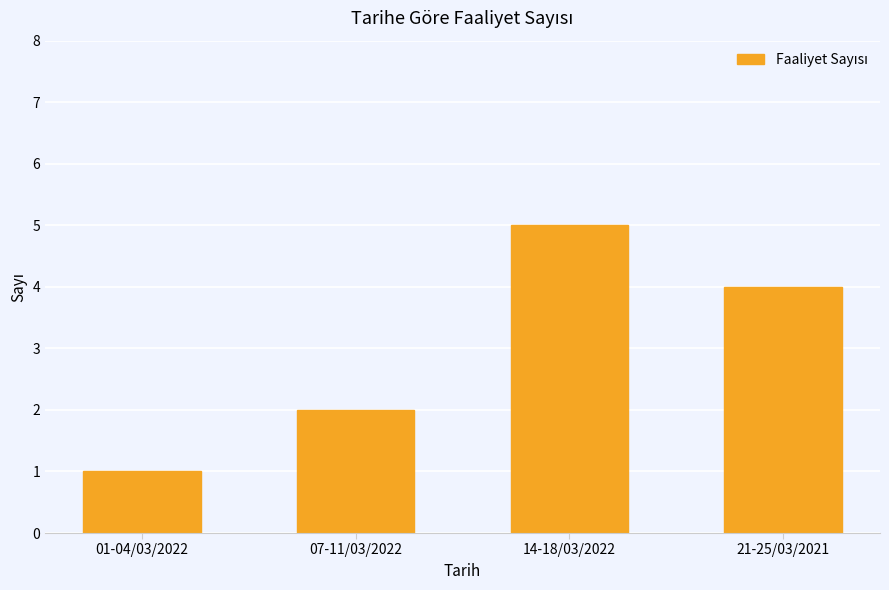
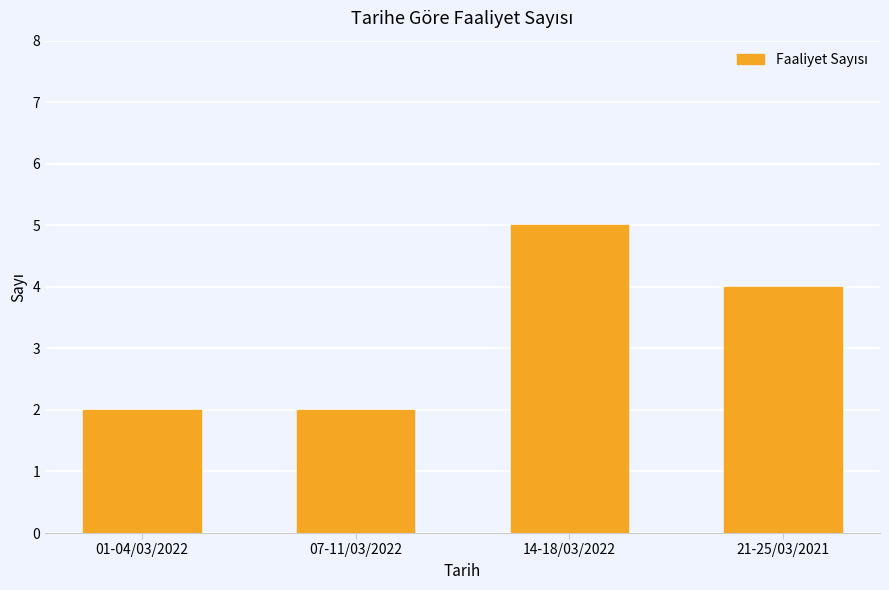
01-04/03/2022: 1 -> 2
